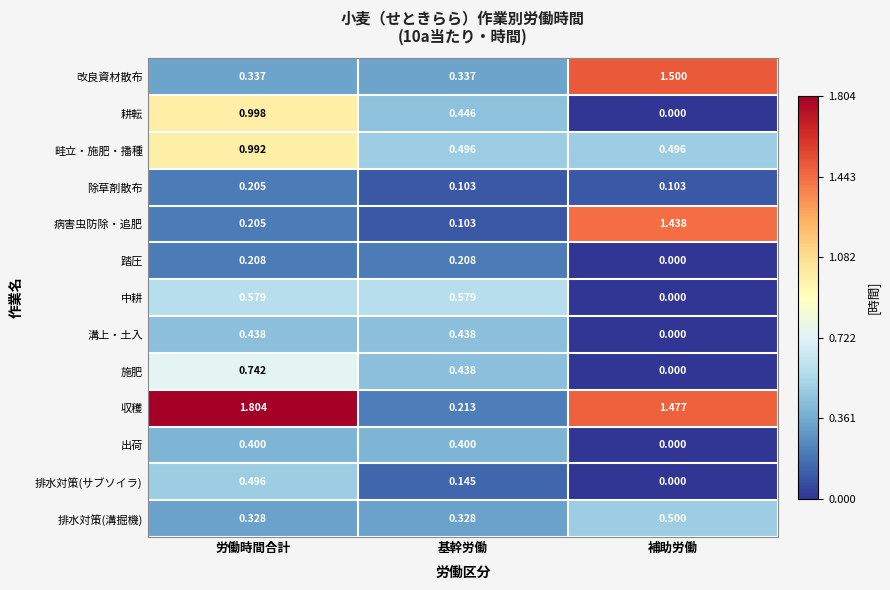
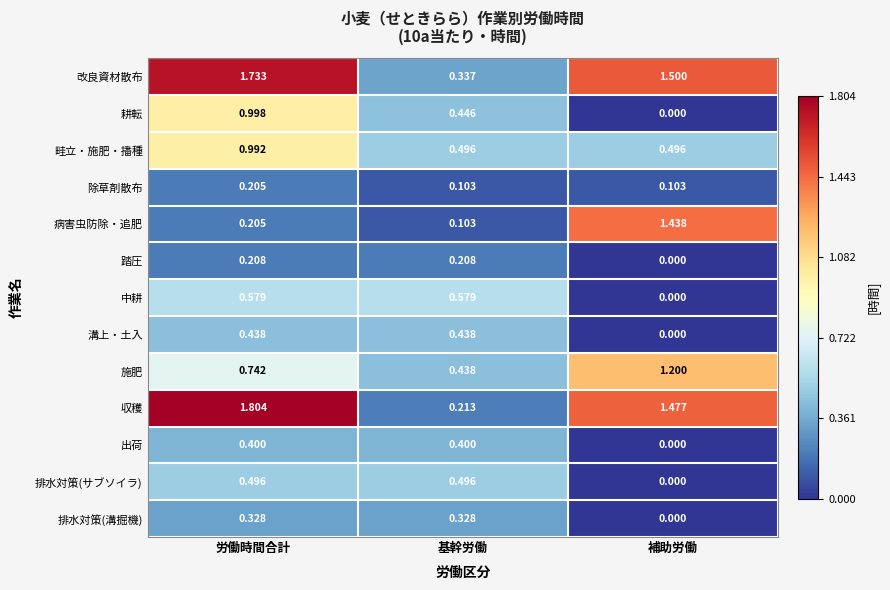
改良資材散布, 労働時間合計: 0.337 -> 1.733
施肥, 補助労働: 0.000 -> 1.200
排水対策(サブソイラ), 基幹労働: 0.145 -> 0.496
排水対策(溝掘機), 補助労働: 0.500 -> 0.000
